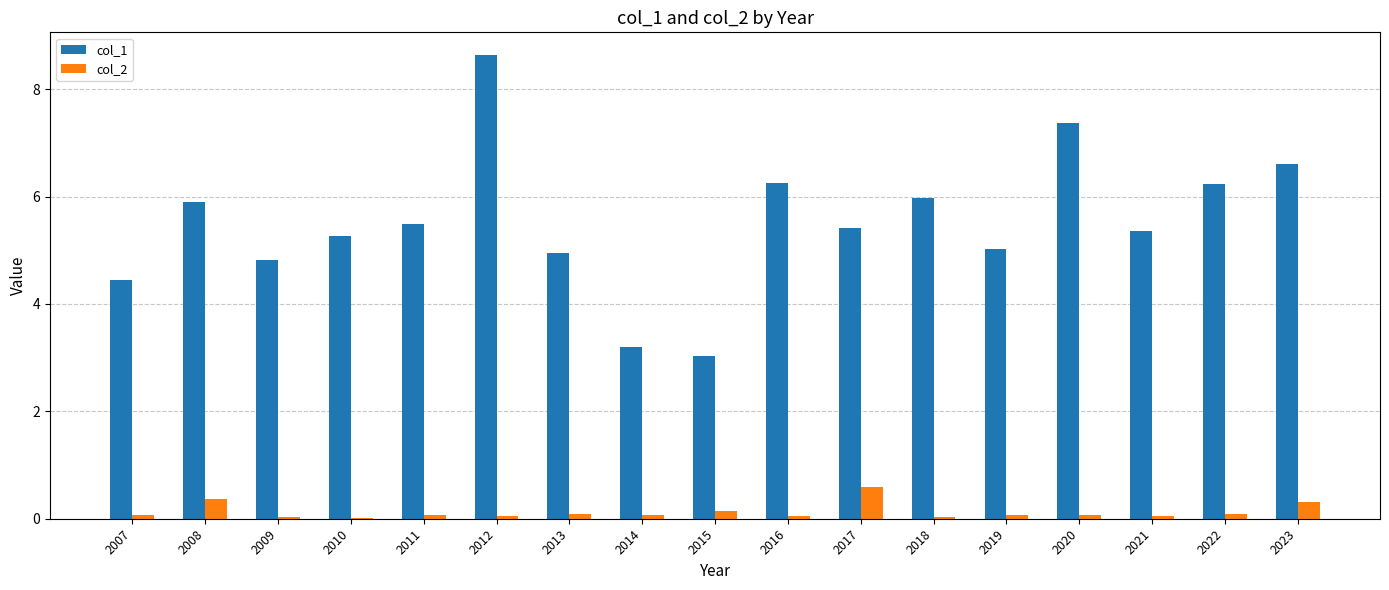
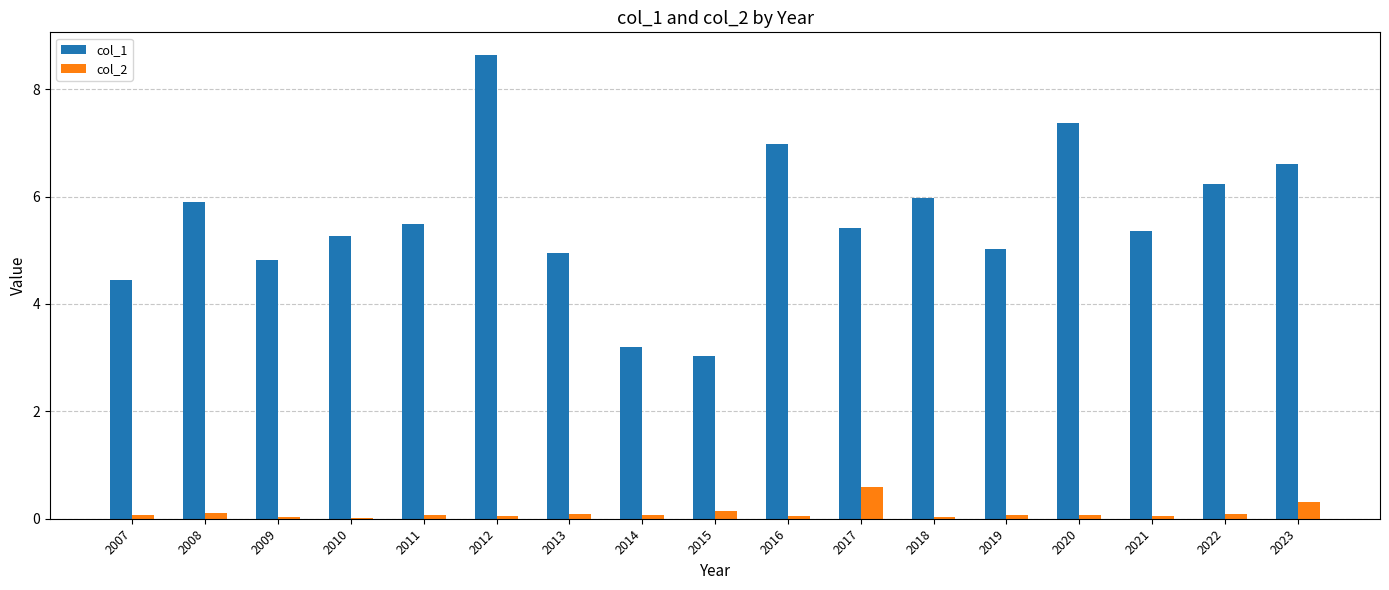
col_2, 2008: 0.4 -> 0.1
col_1, 2016: 6.3 -> 7.0
